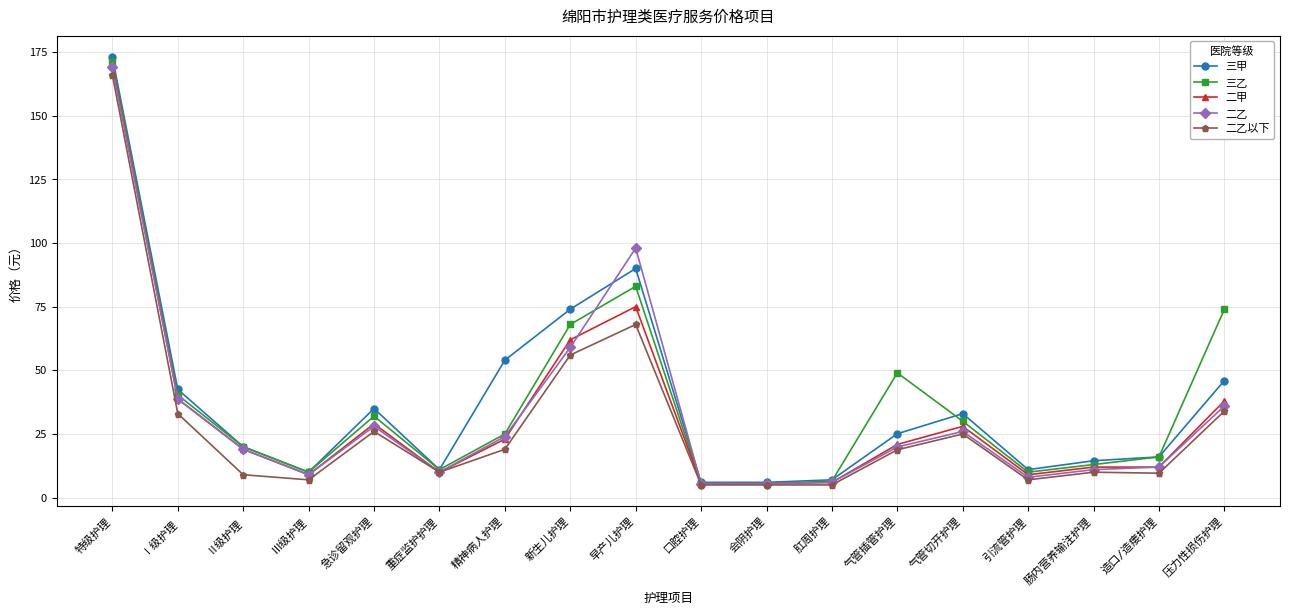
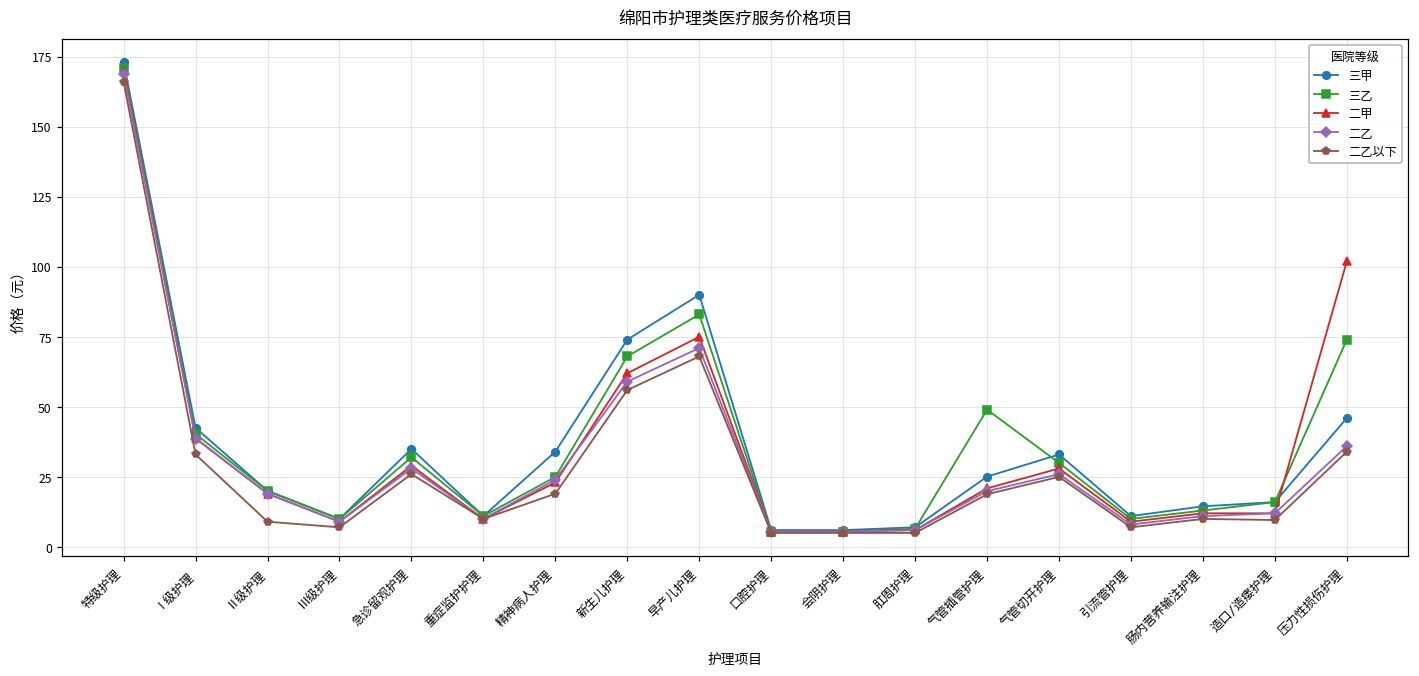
三甲, 精神病人护理: 54 -> 34
二乙, 早产儿护理: 98 -> 71
二甲, 压力性损伤护理: 38 -> 102
